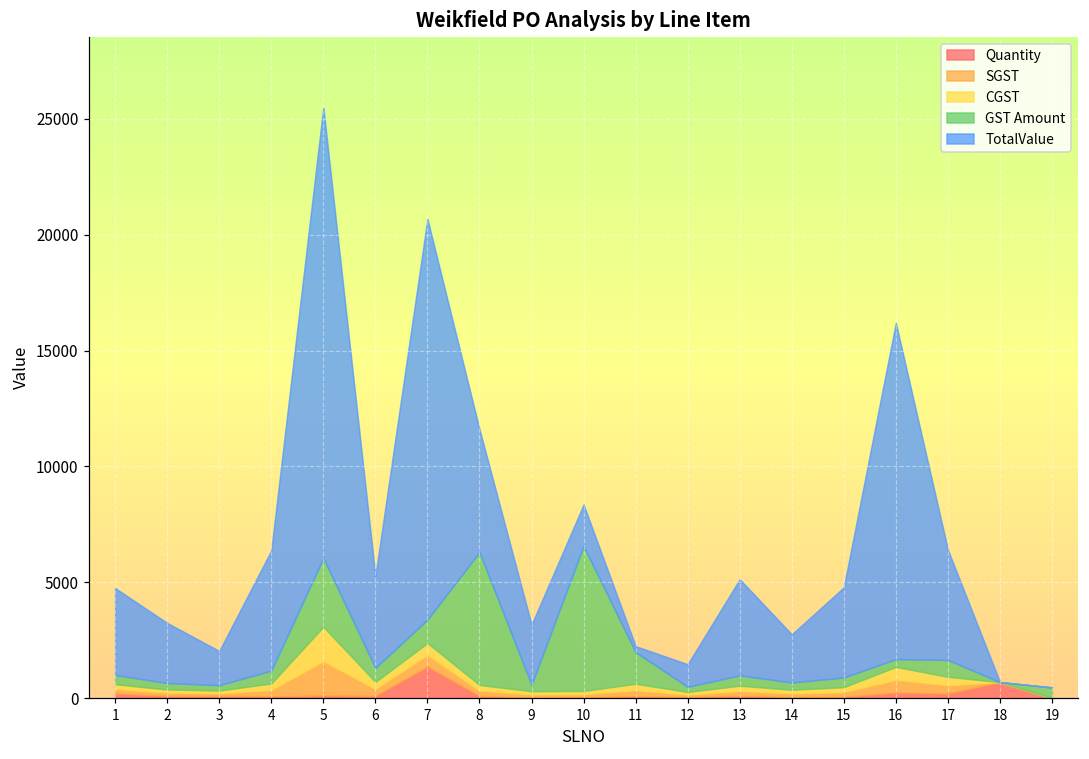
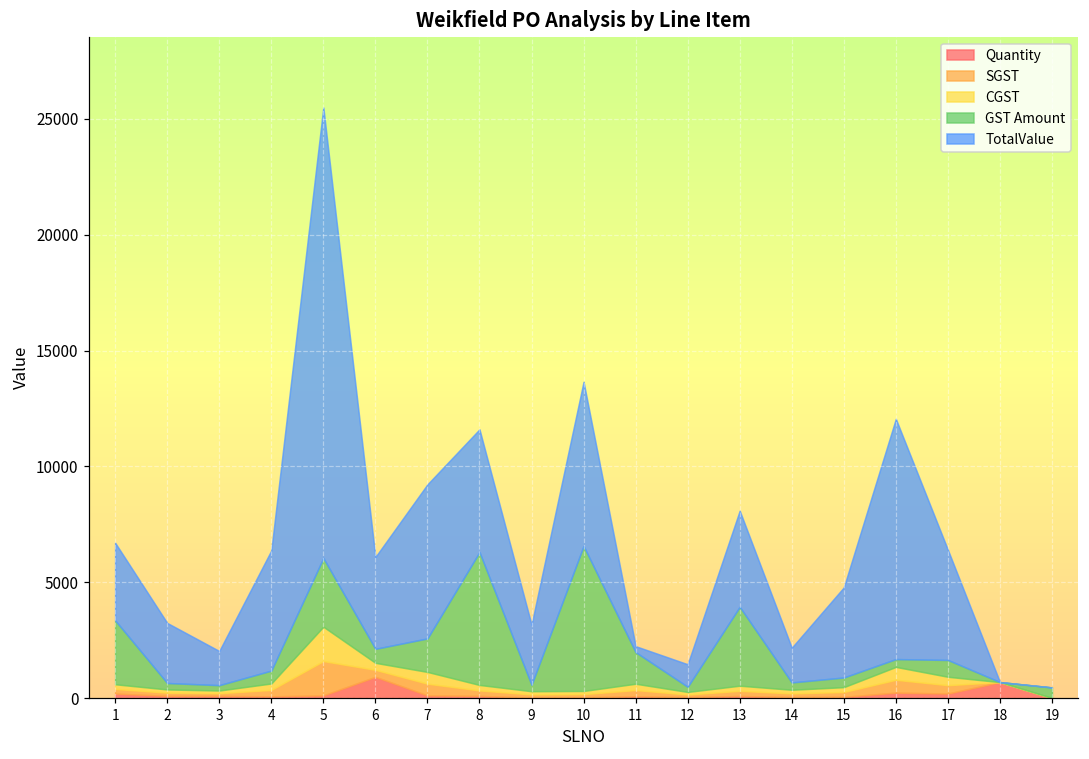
GST Amount, 1: 400 -> 2800
TotalValue, 1: 3700 -> 3300
Quantity, 6: 100 -> 900
Quantity, 7: 1400 -> 100
GST Amount, 7: 1000 -> 1400
TotalValue, 7: 17300 -> 6600
TotalValue, 10: 1800 -> 7100
GST Amount, 13: 400 -> 3400
TotalValue, 14: 2100 -> 1500
TotalValue, 16: 14500 -> 10400
